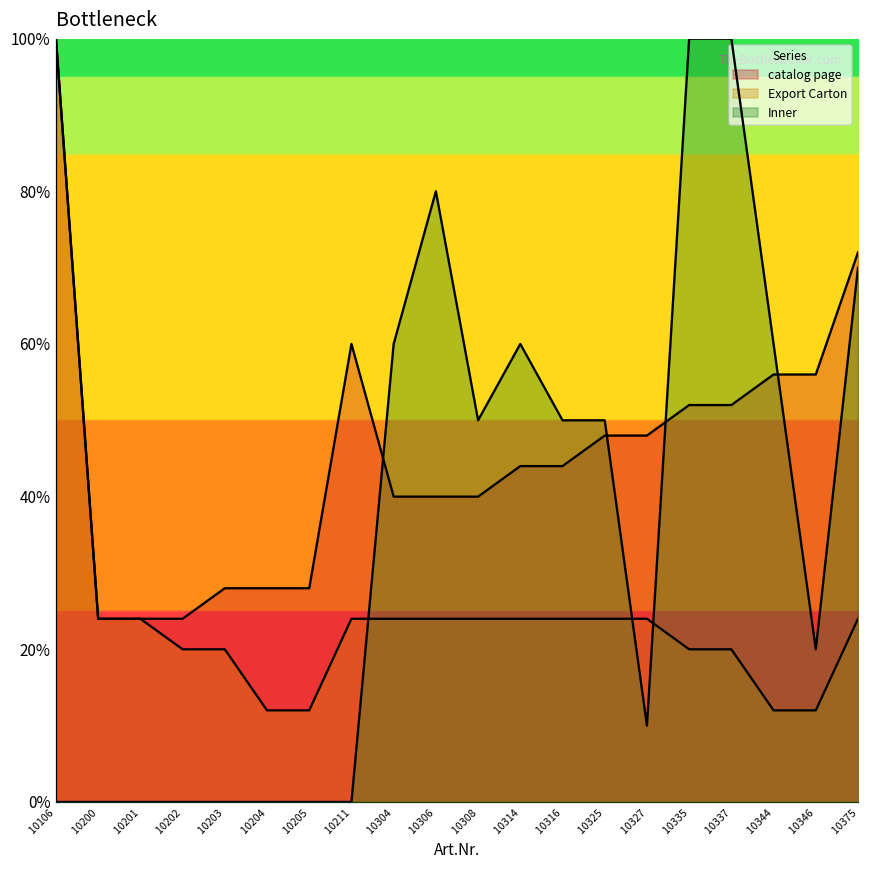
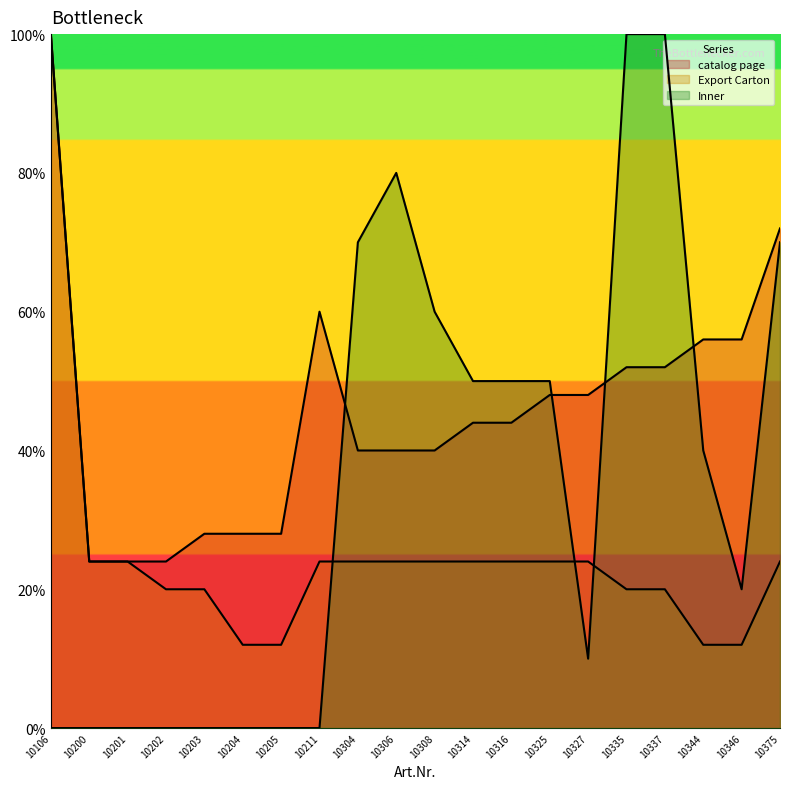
Inner, 10304: 60% -> 70%
Inner, 10308: 50% -> 60%
Inner, 10314: 60% -> 50%
Inner, 10344: 60% -> 40%
